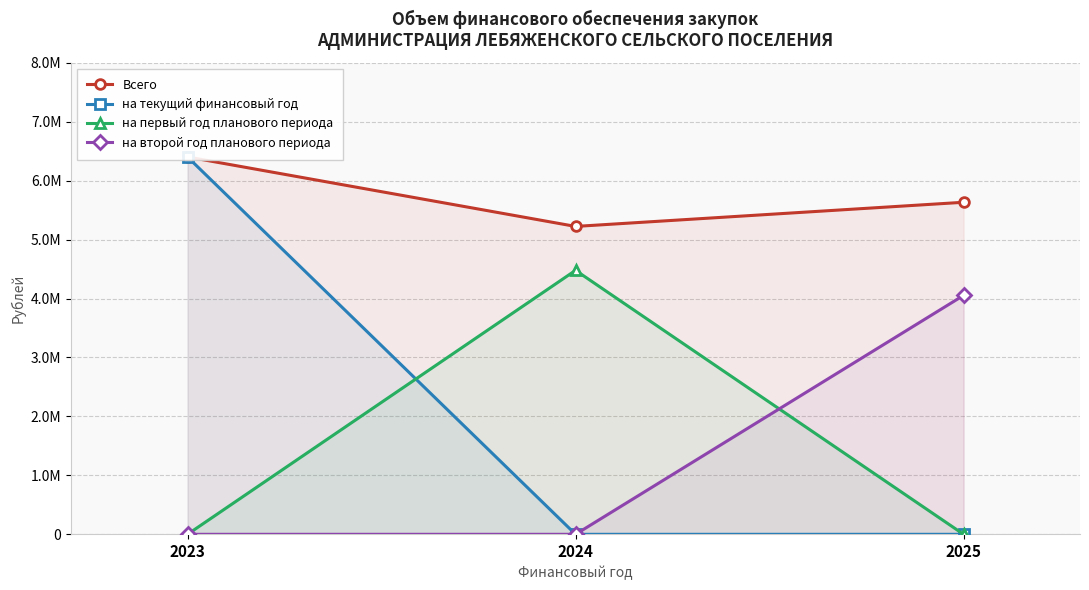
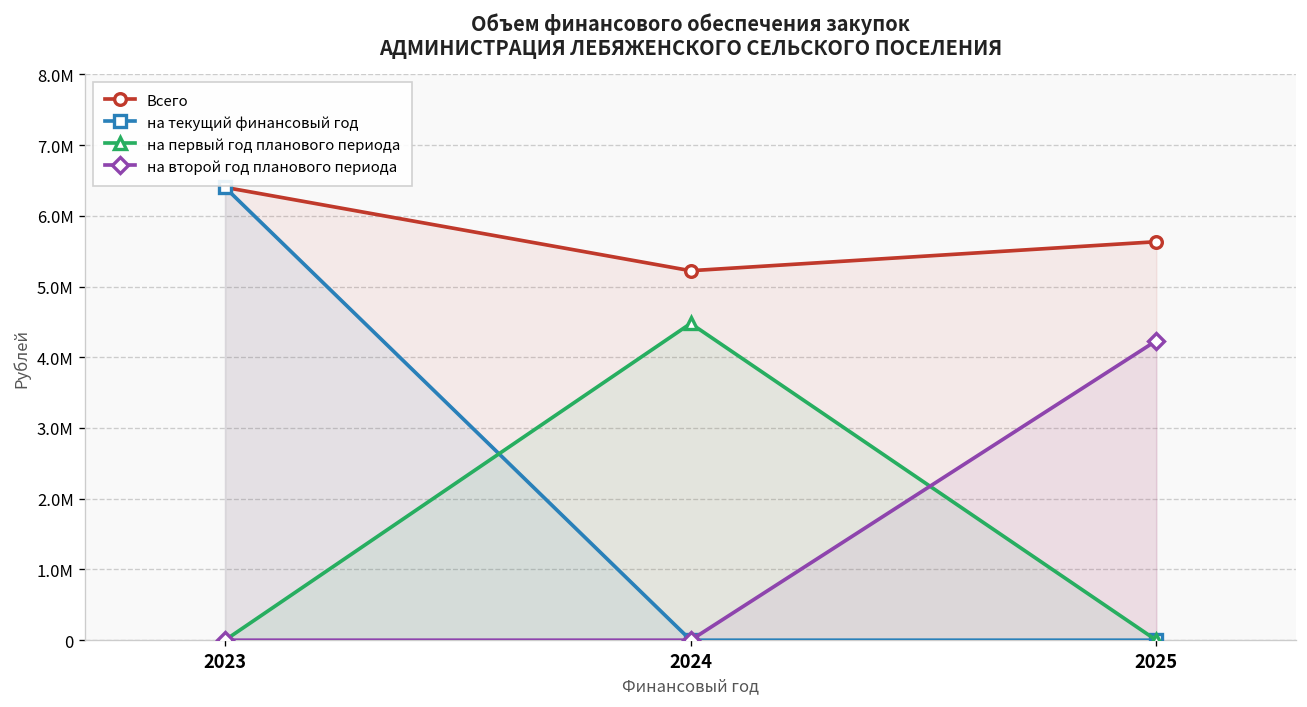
на второй год планового периода, 2025: 4100000 -> 4200000
